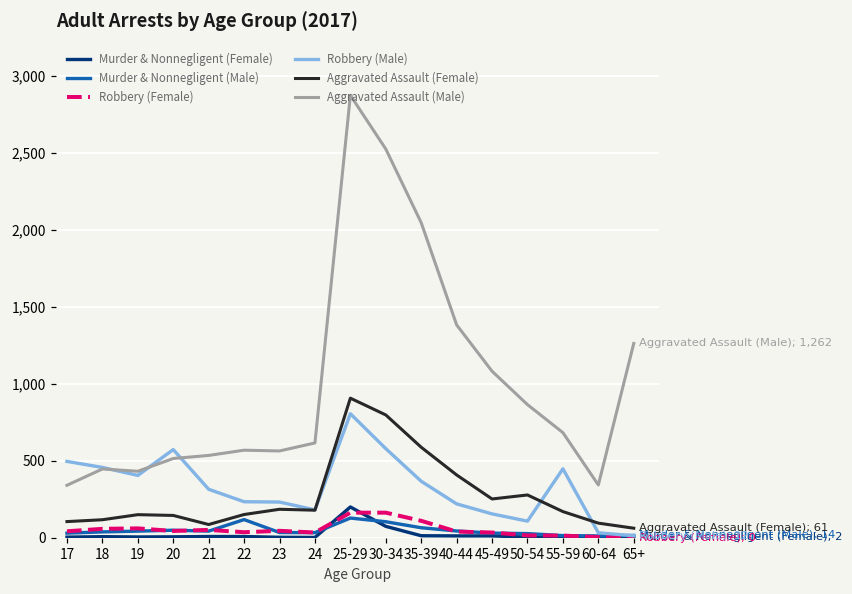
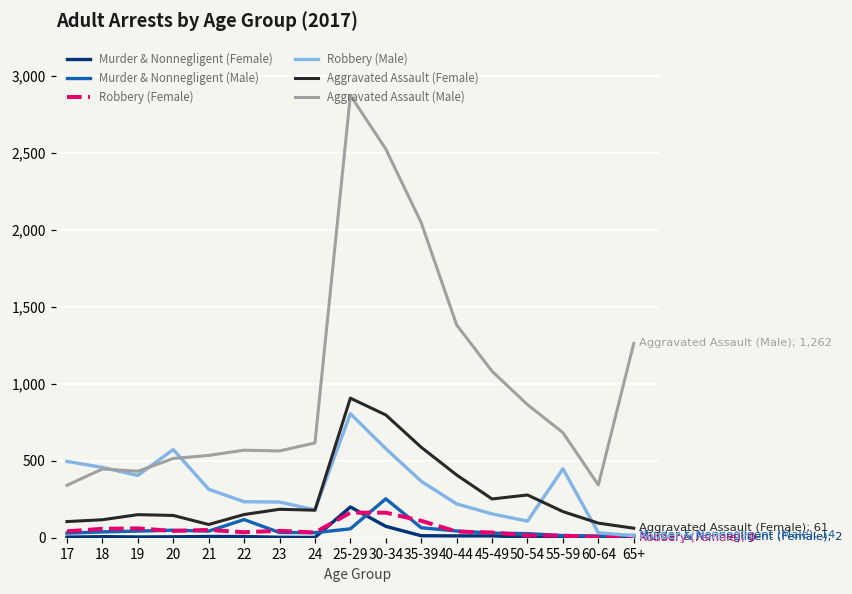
Murder & Nonnegligent (Male), 25-29: 130 -> 60
Murder & Nonnegligent (Male), 30-34: 100 -> 250
